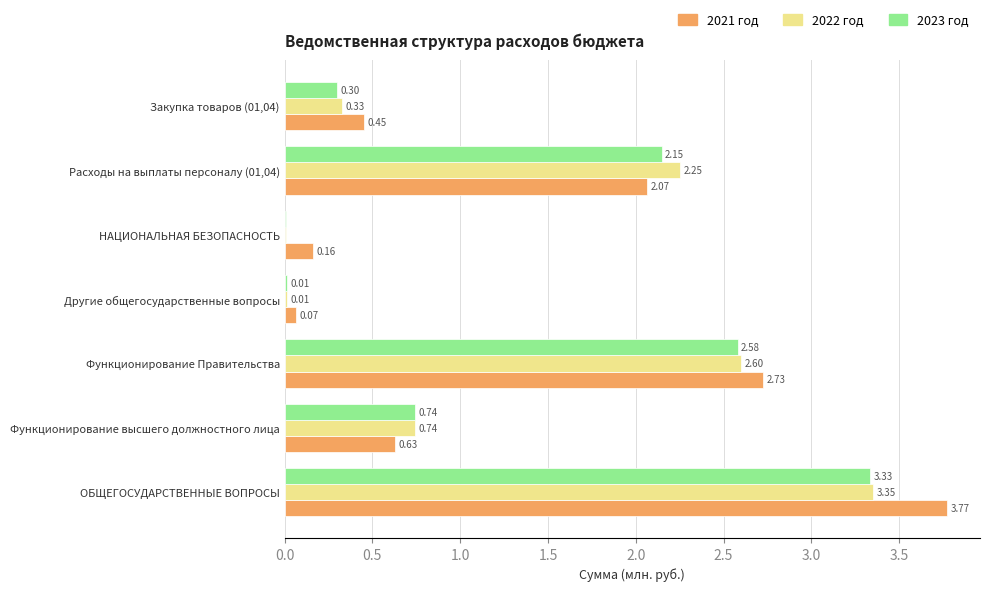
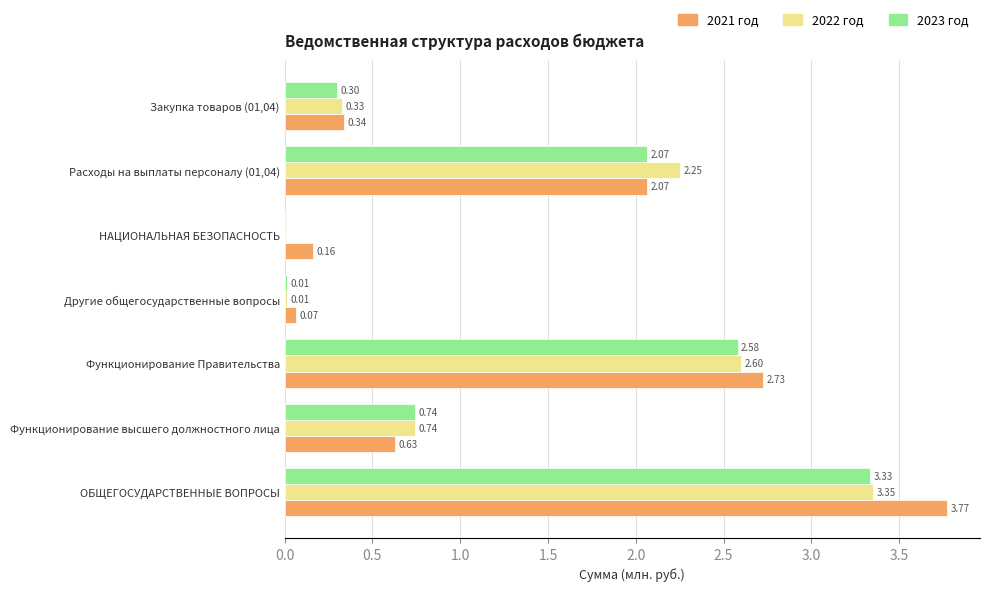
2021 год, Закупка товаров (01,04): 0.45 -> 0.34
2023 год, Расходы на выплаты персоналу (01,04): 2.15 -> 2.07
